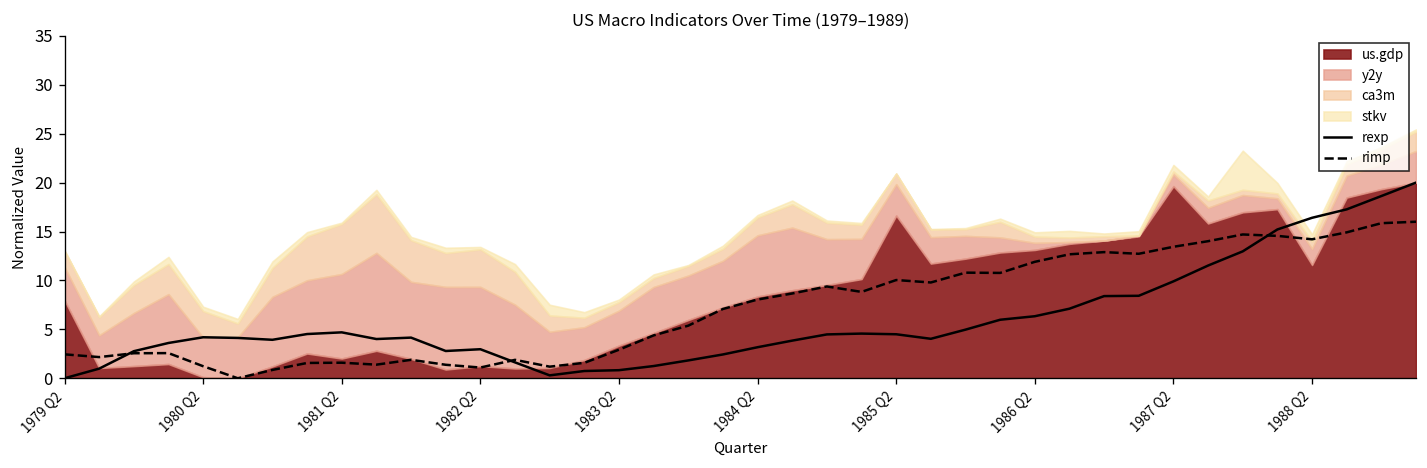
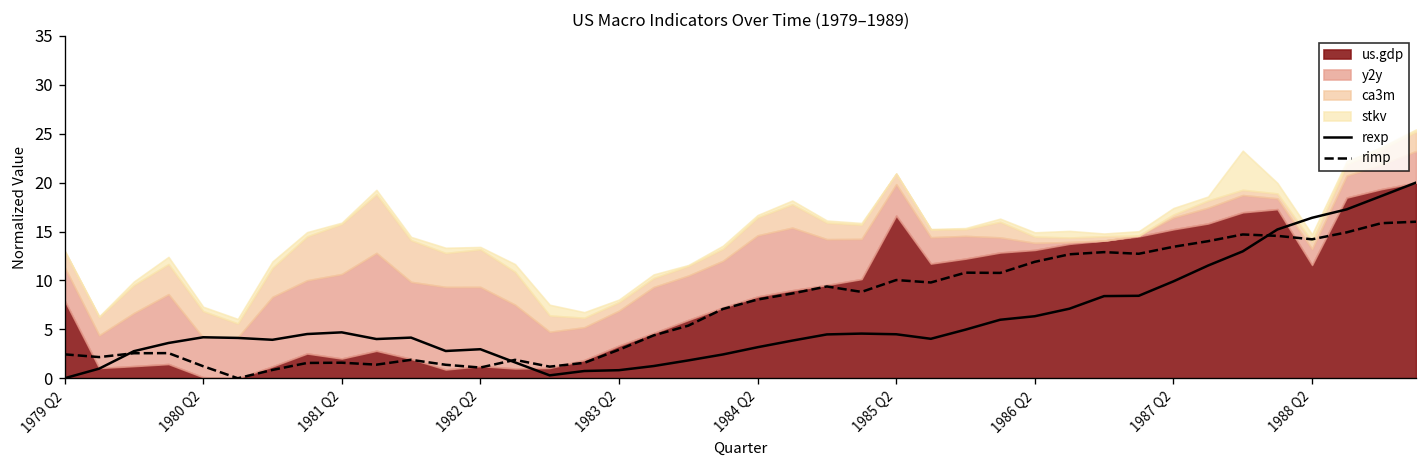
us.gdp, 1987 Q2: 20 -> 15
